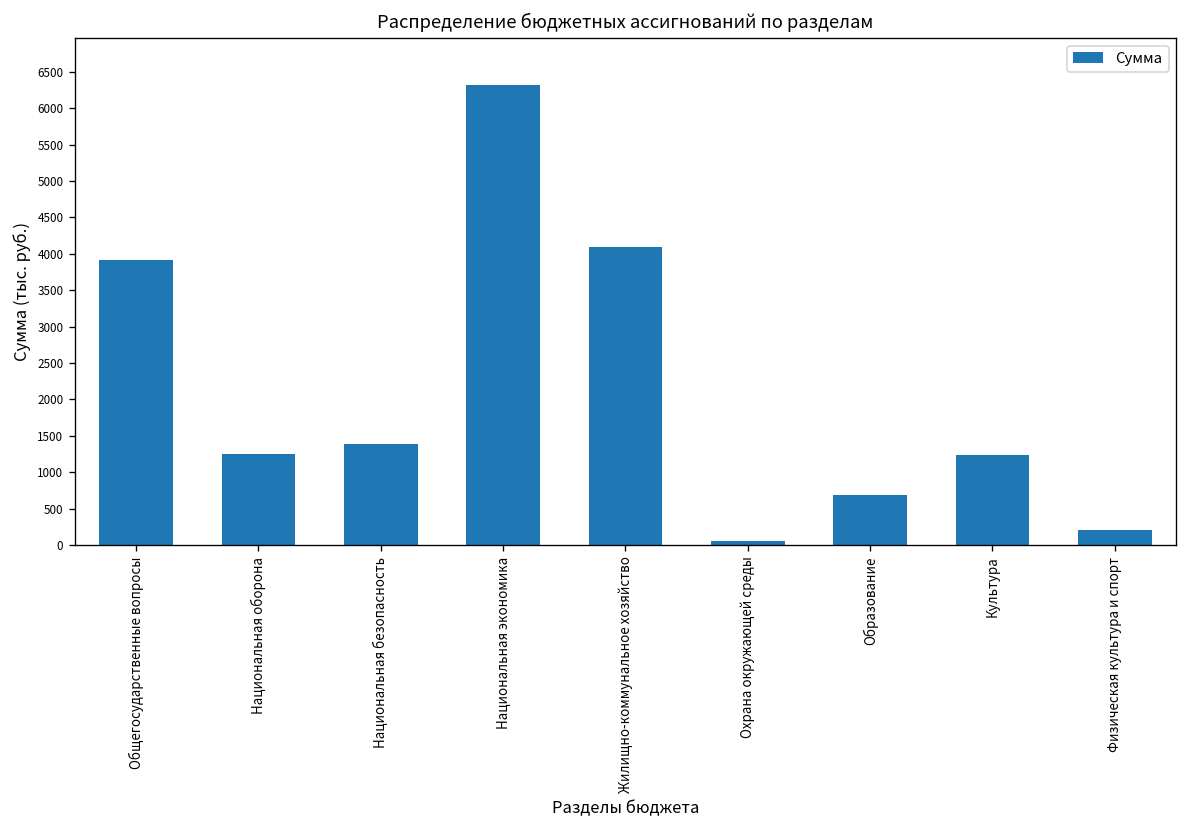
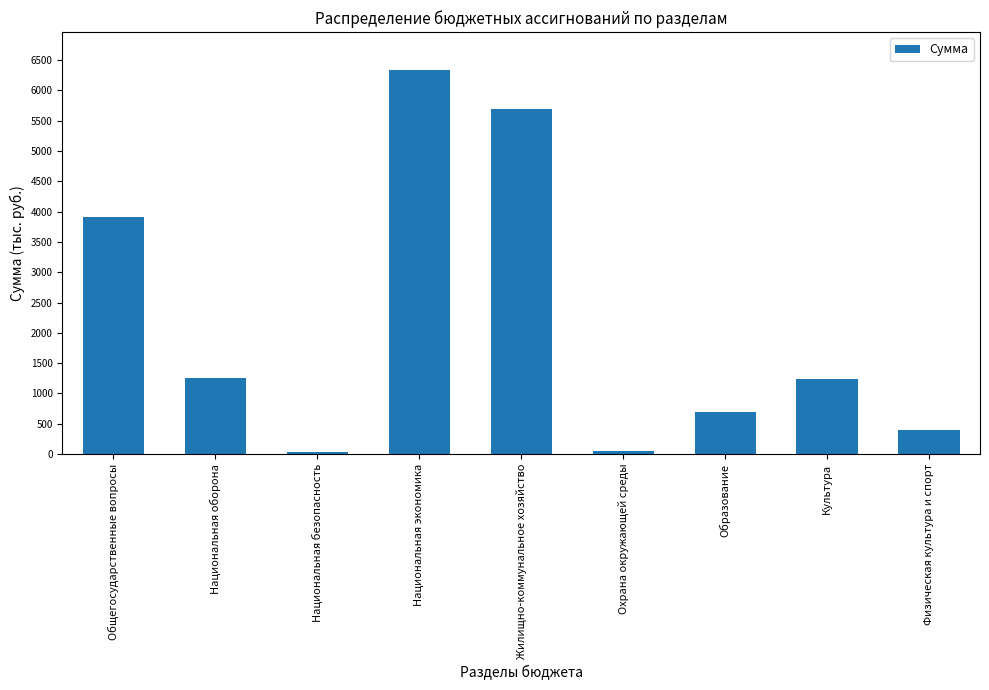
Национальная безопасность: 1400 -> 0
Жилищно-коммунальное хозяйство: 4100 -> 5700
Физическая культура и спорт: 200 -> 400
